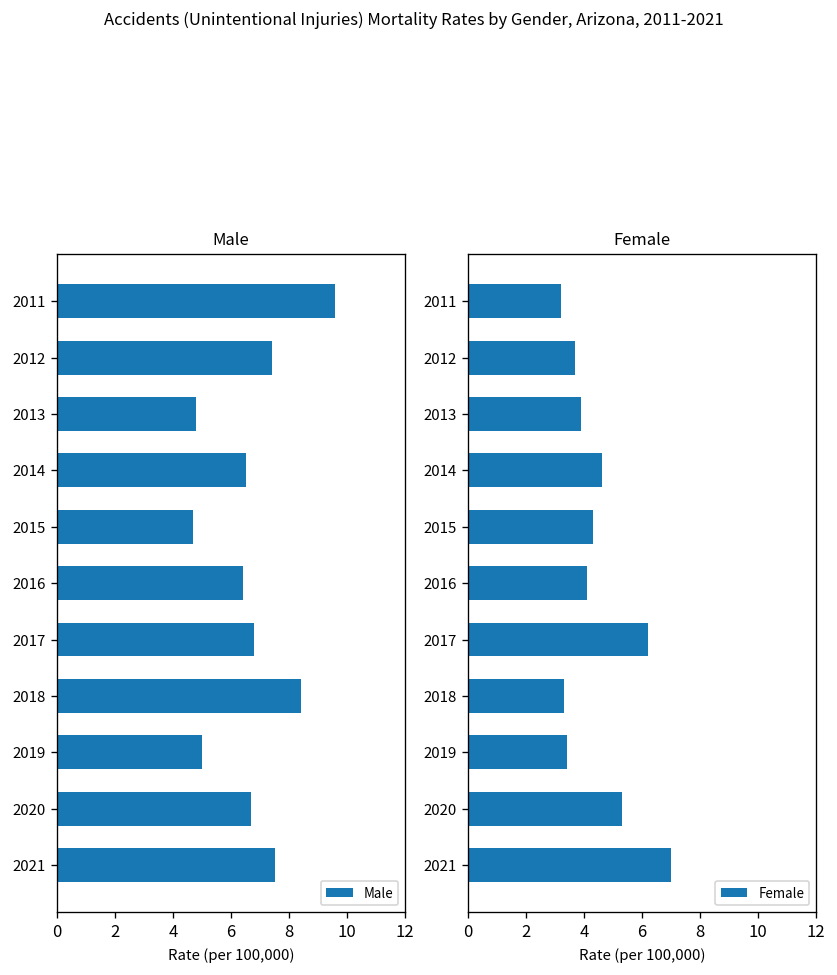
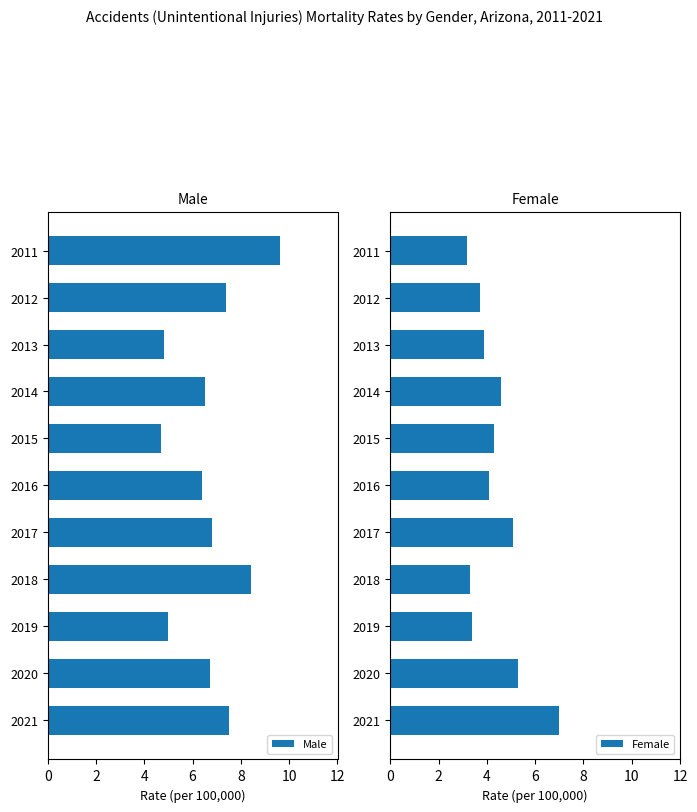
Female, 2017: 6.2 -> 5.1
